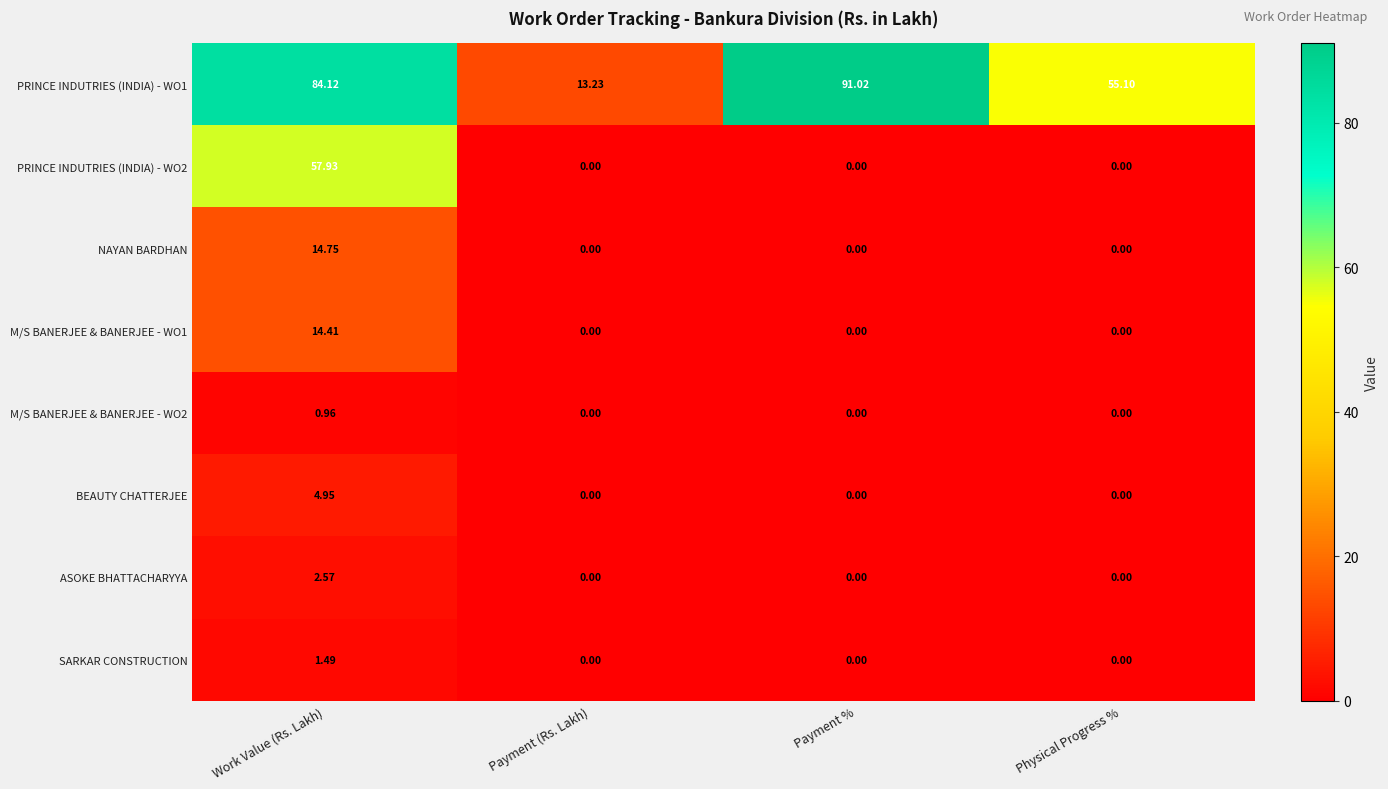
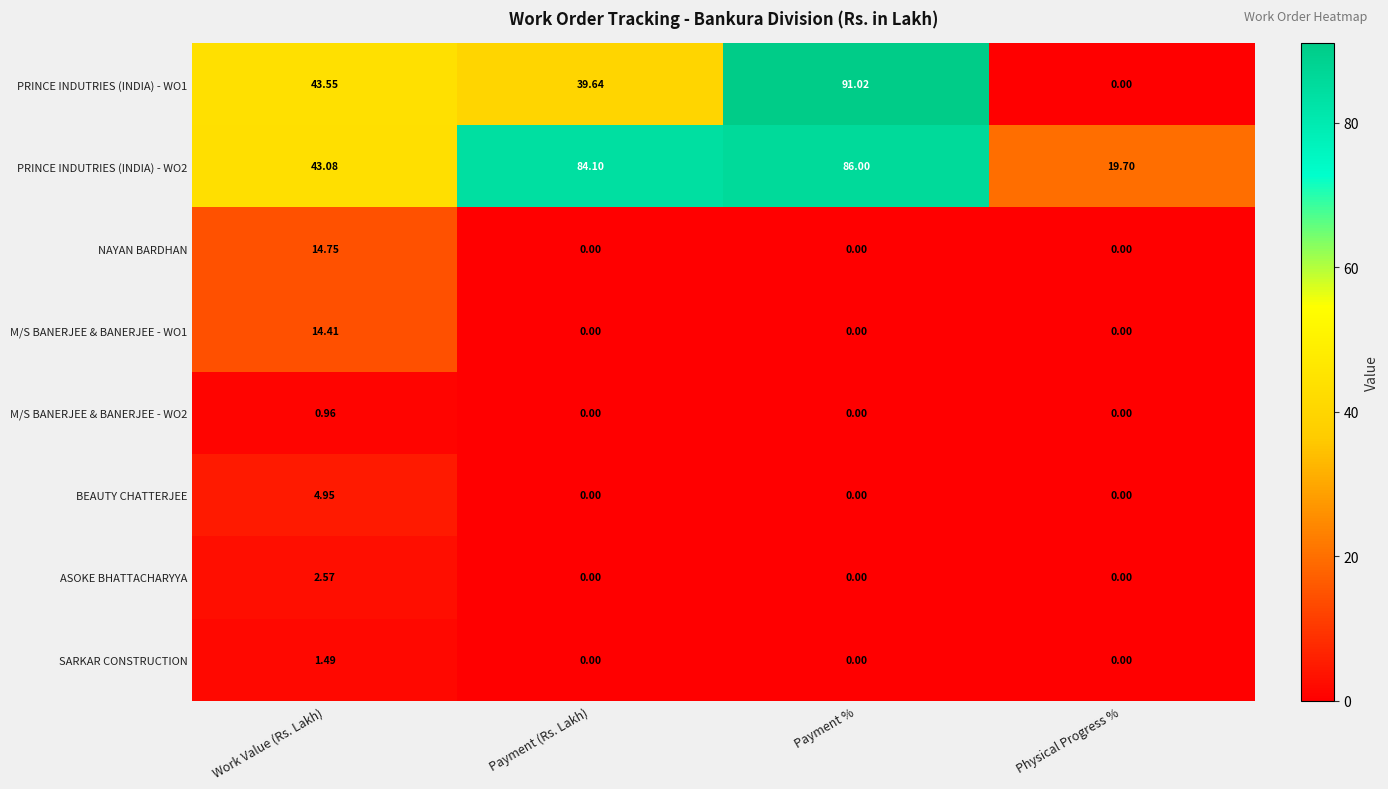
PRINCE INDUTRIES (INDIA) - WO1, Work Value (Rs. Lakh): 84.12 -> 43.55
PRINCE INDUTRIES (INDIA) - WO1, Payment (Rs. Lakh): 13.23 -> 39.64
PRINCE INDUTRIES (INDIA) - WO1, Physical Progress %: 55.10 -> 0.00
PRINCE INDUTRIES (INDIA) - WO2, Work Value (Rs. Lakh): 57.93 -> 43.08
PRINCE INDUTRIES (INDIA) - WO2, Payment (Rs. Lakh): 0.00 -> 84.10
PRINCE INDUTRIES (INDIA) - WO2, Payment %: 0.00 -> 86.00
PRINCE INDUTRIES (INDIA) - WO2, Physical Progress %: 0.00 -> 19.70
